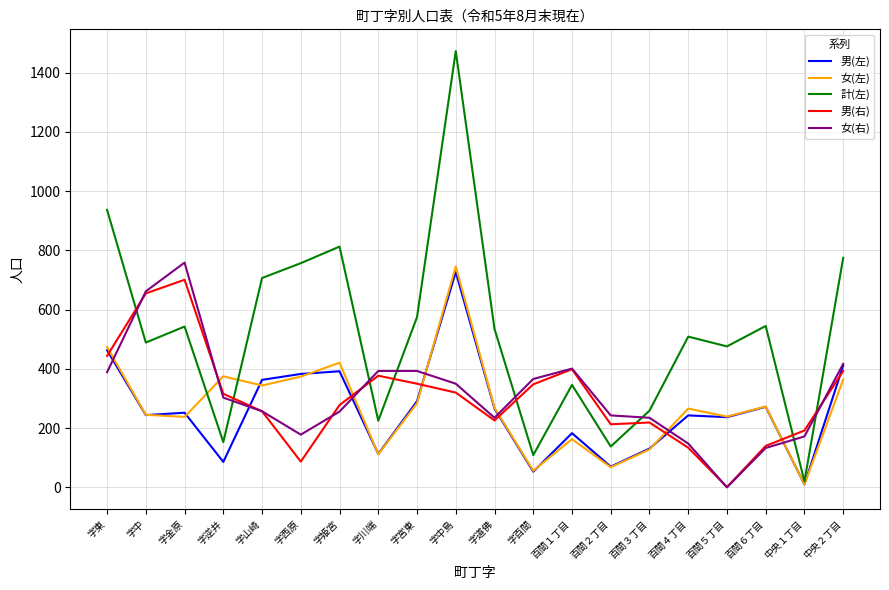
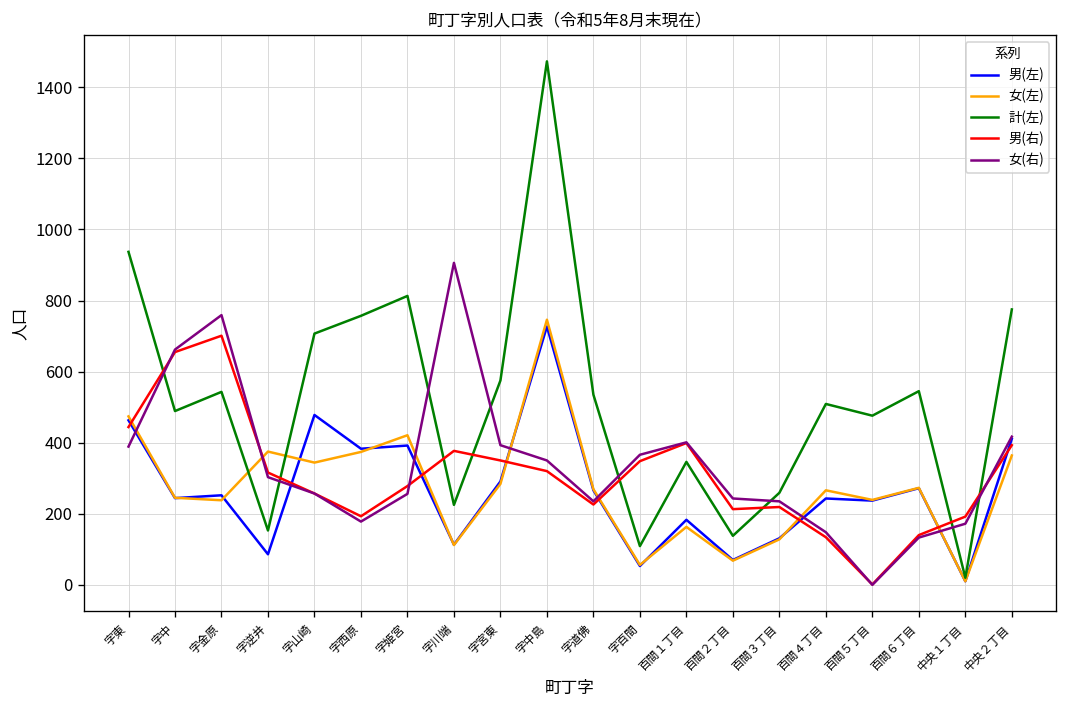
男(左), 字山崎: 360 -> 480
男(右), 字西原: 90 -> 190
女(右), 字川端: 390 -> 910
